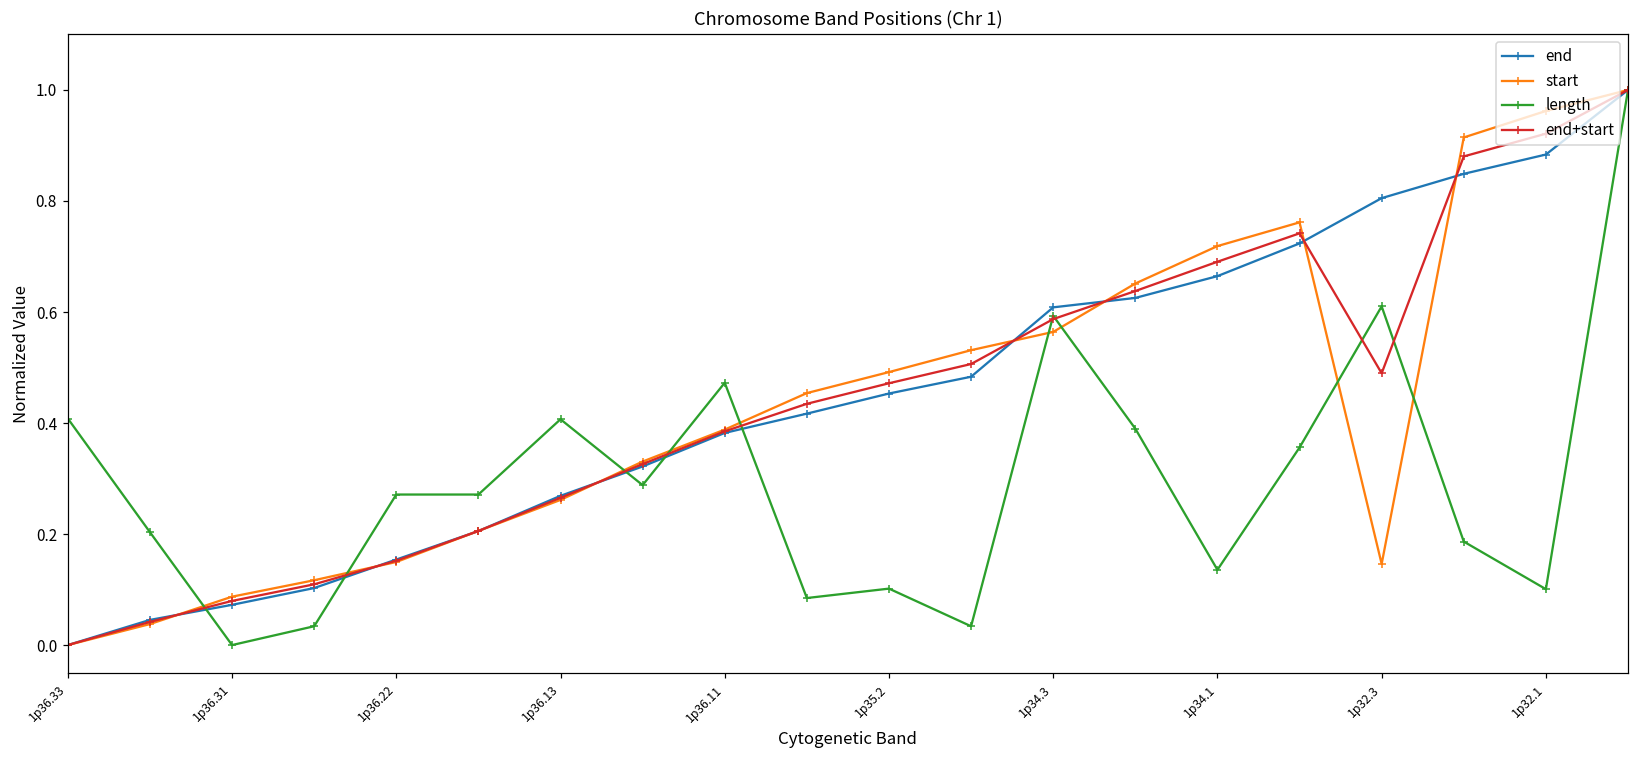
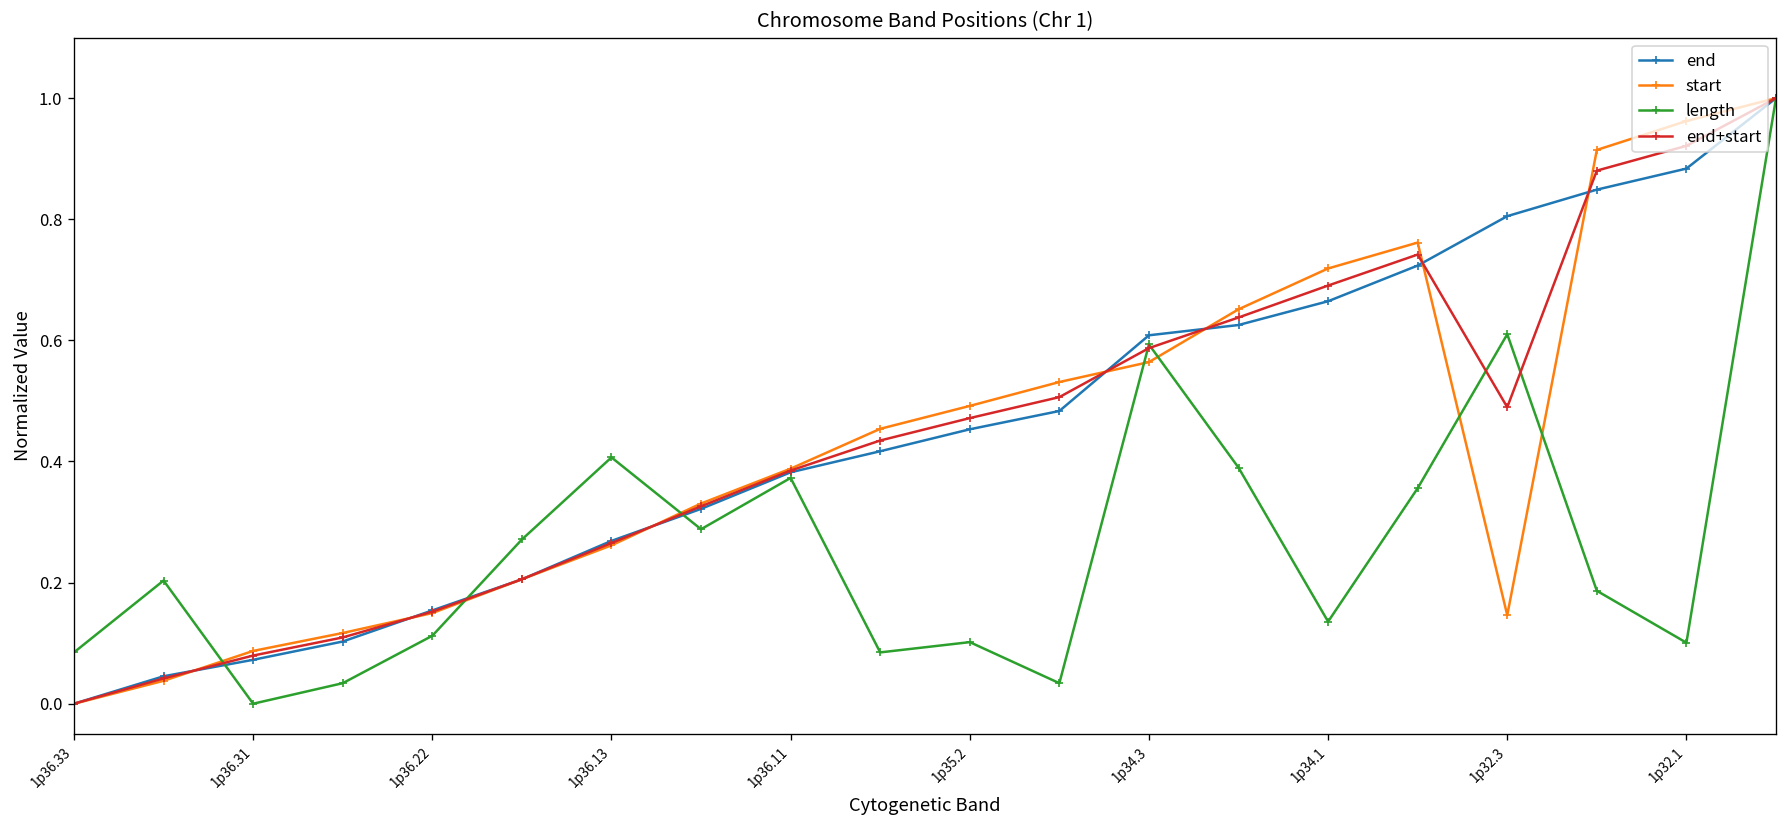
length, 1p36.33: 0.41 -> 0.08
length, 1p36.22: 0.27 -> 0.11
length, 1p36.11: 0.47 -> 0.37
